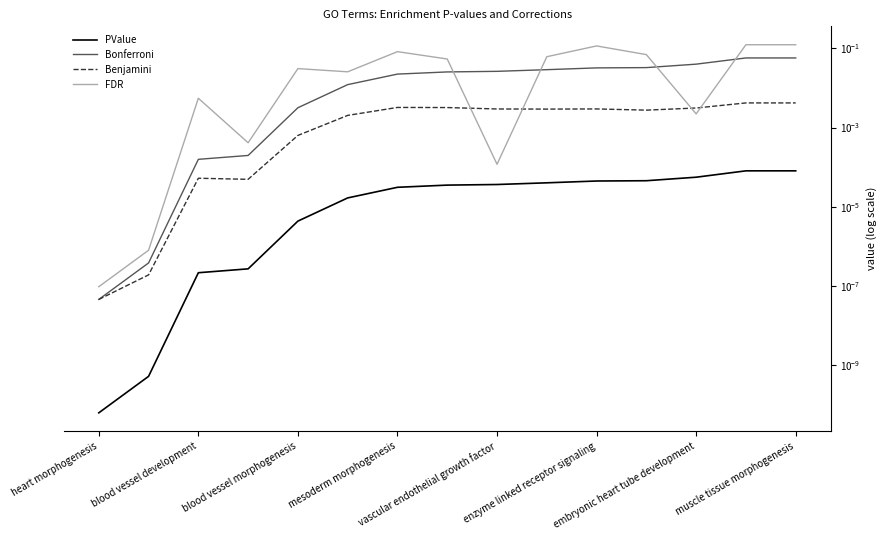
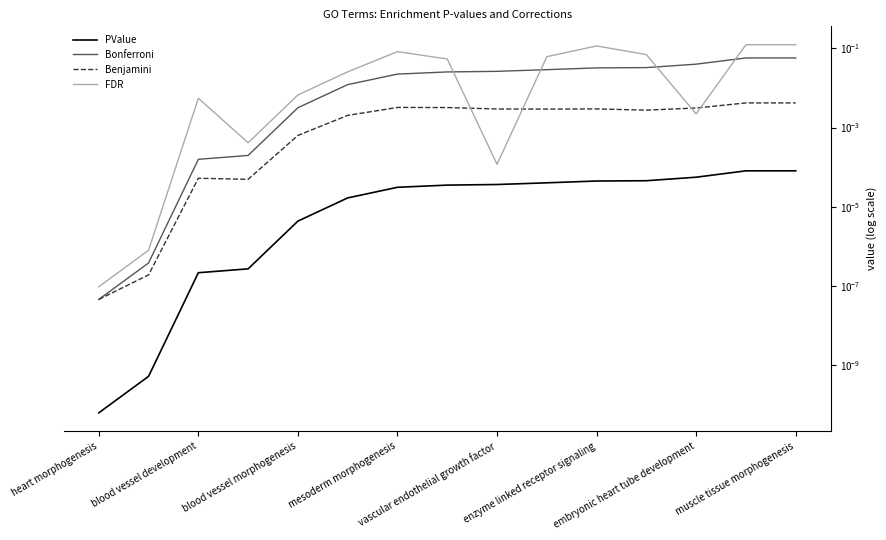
FDR, blood vessel morphogenesis: 0.03 -> 0.007
